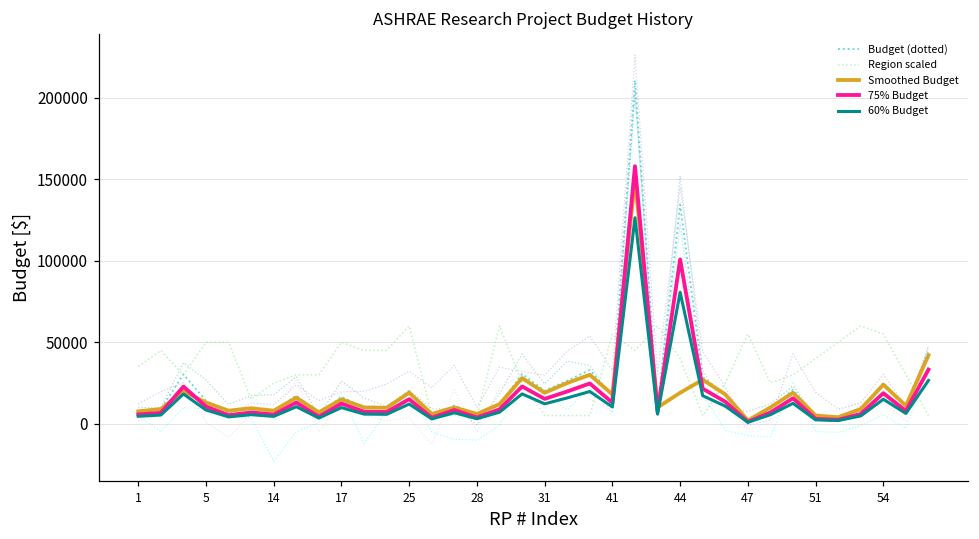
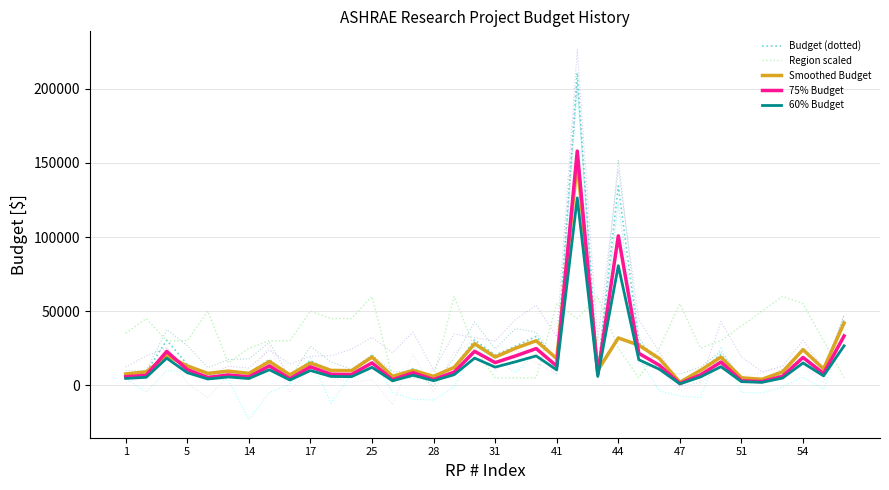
Region scaled, 5: 50000 -> 30000
Region scaled, 44: 40000 -> 25000
Smoothed Budget, 44: 19000 -> 32000
